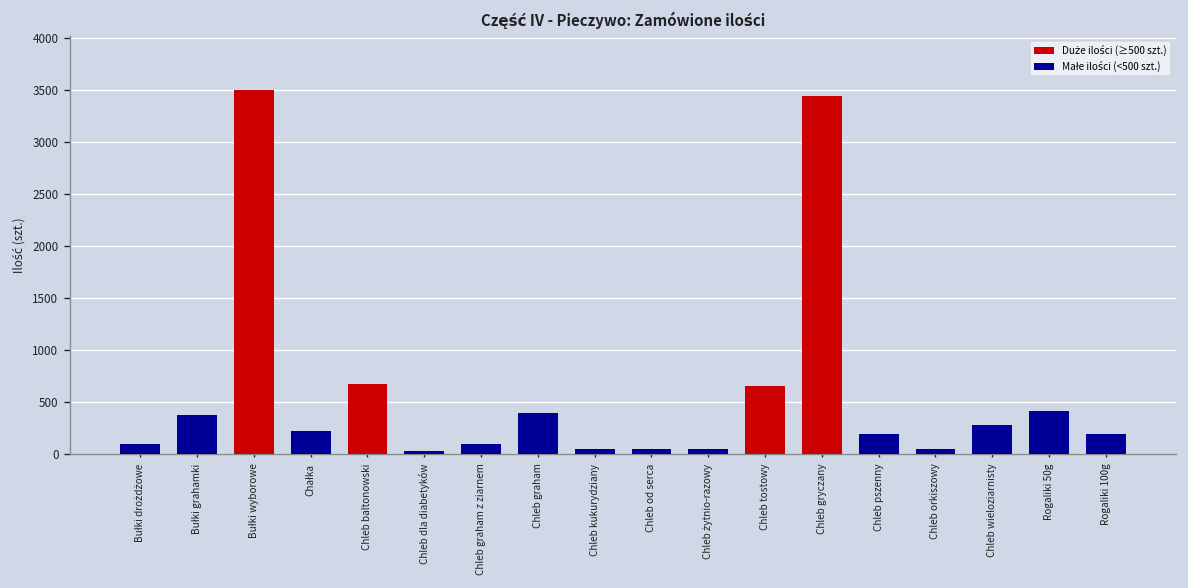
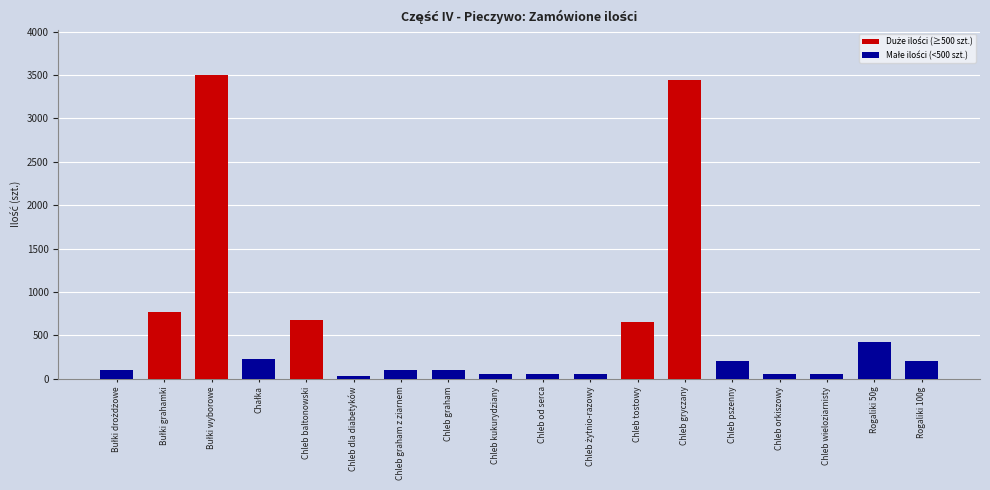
Bułki grahamki: 400 -> 800
Chleb graham: 400 -> 100
Chleb wieloziarnisty: 300 -> 100
